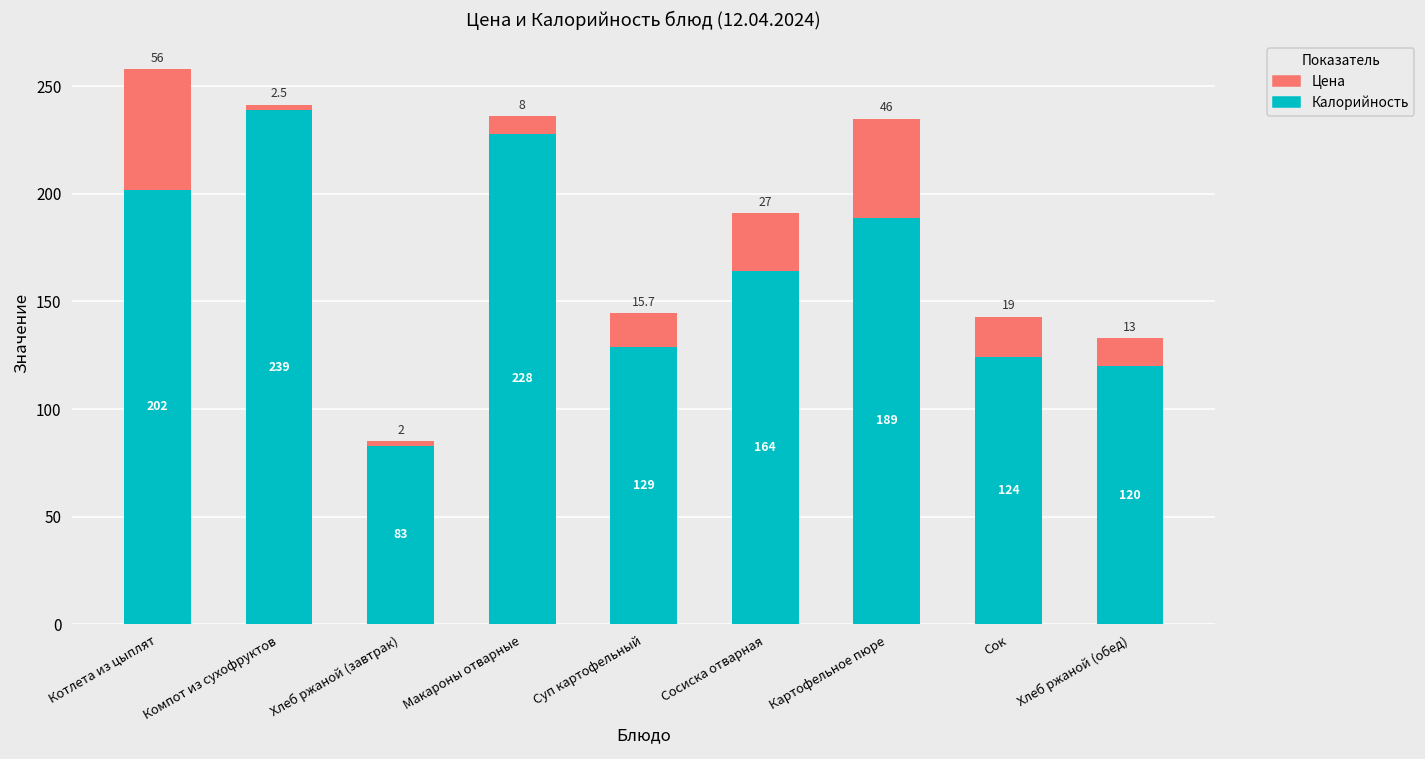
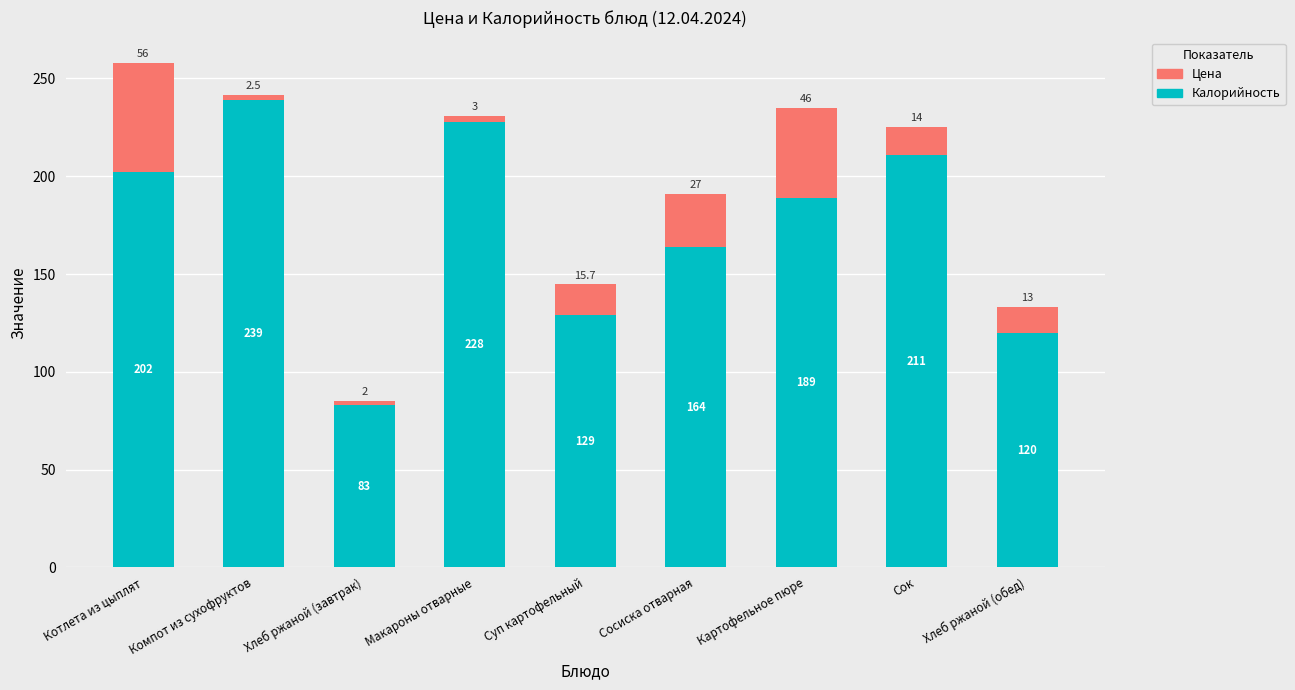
Цена, Макароны отварные: 8 -> 3
Калорийность, Сок: 124 -> 211
Цена, Сок: 19 -> 14
